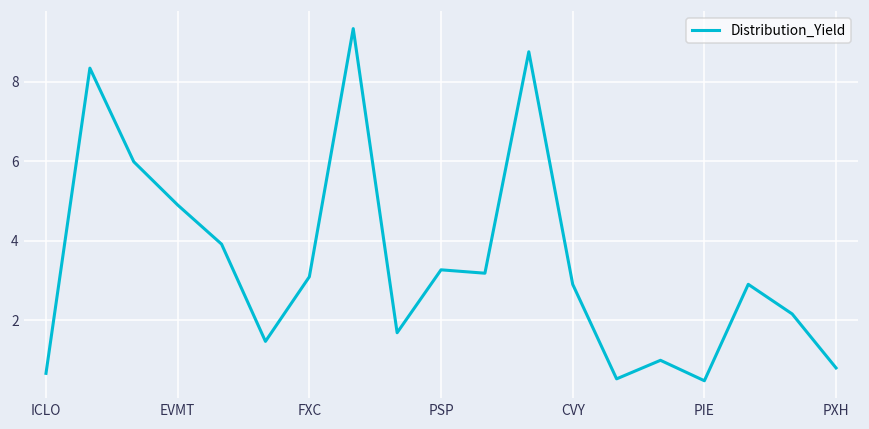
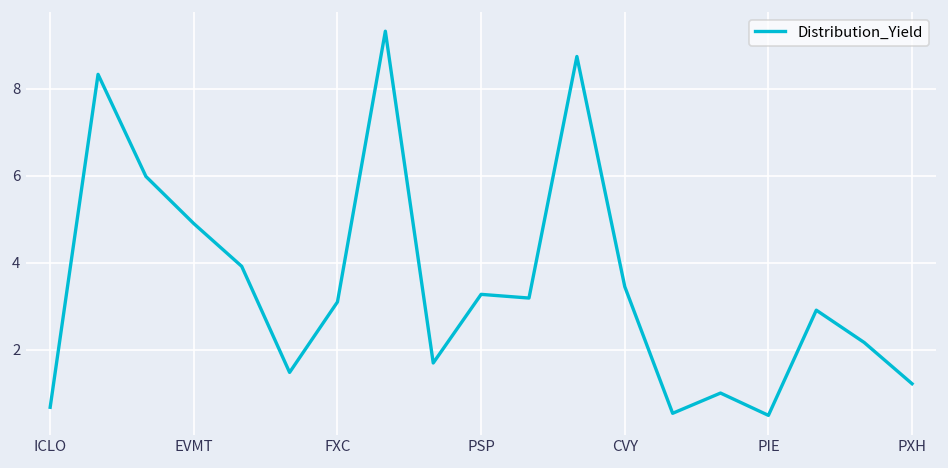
CVY: 2.9 -> 3.5
PXH: 0.8 -> 1.2
